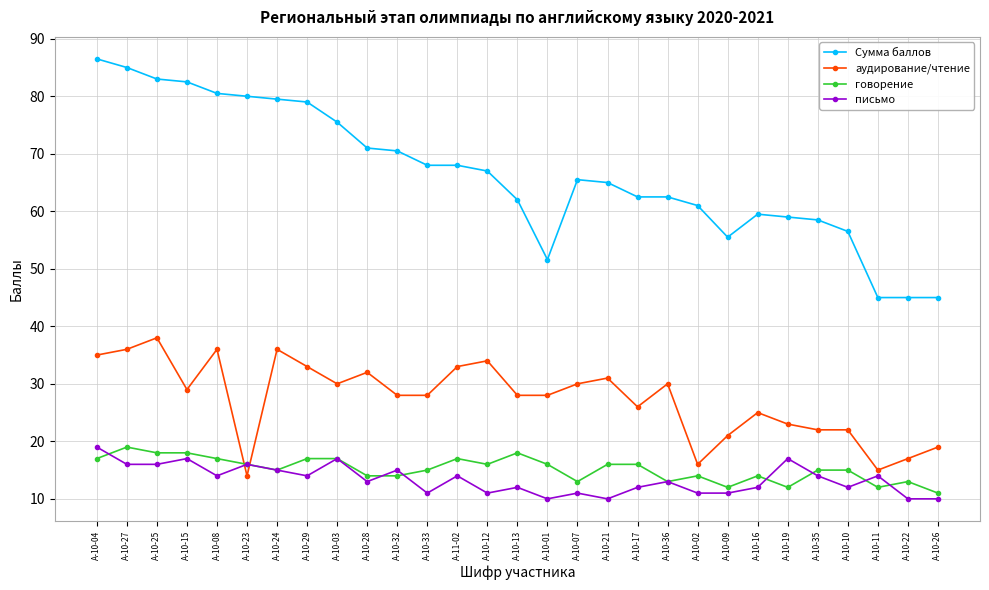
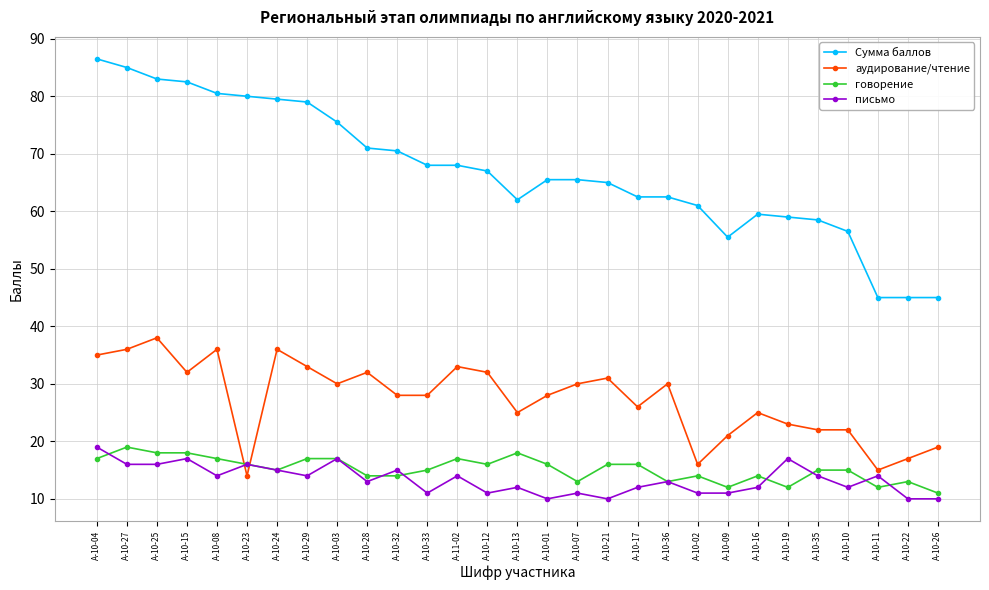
аудирование/чтение, А-10-15: 29 -> 32
аудирование/чтение, А-10-12: 34 -> 32
аудирование/чтение, А-10-13: 28 -> 25
Сумма баллов, А-10-01: 52 -> 66
